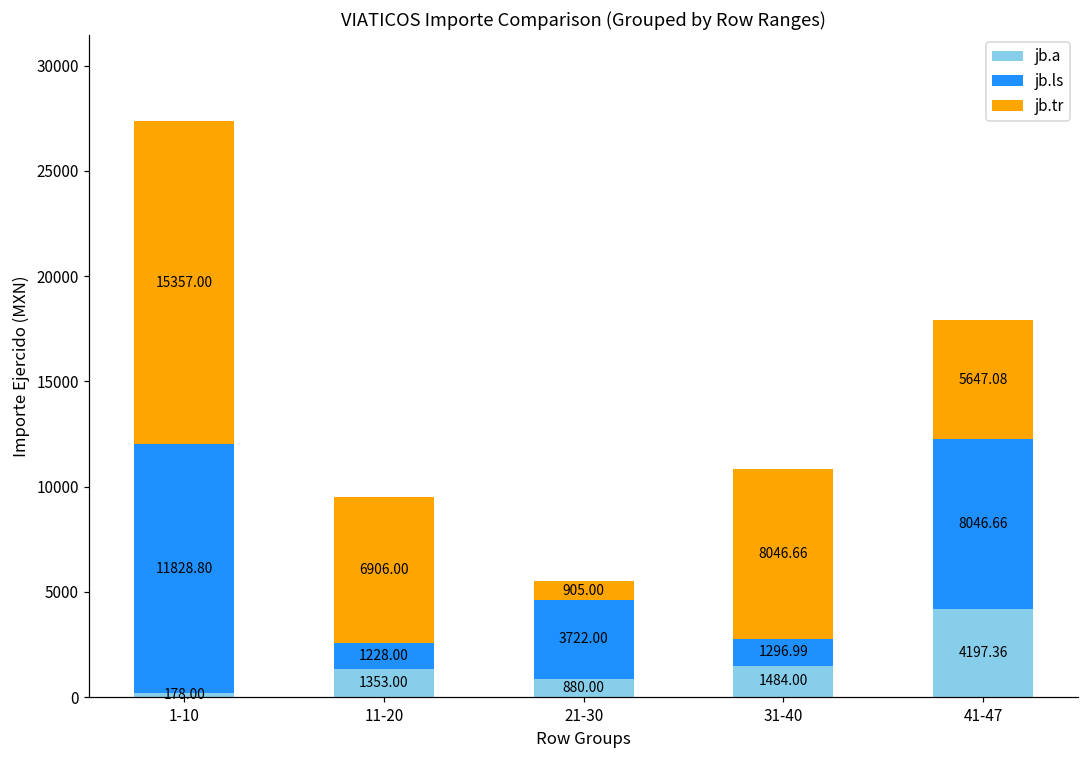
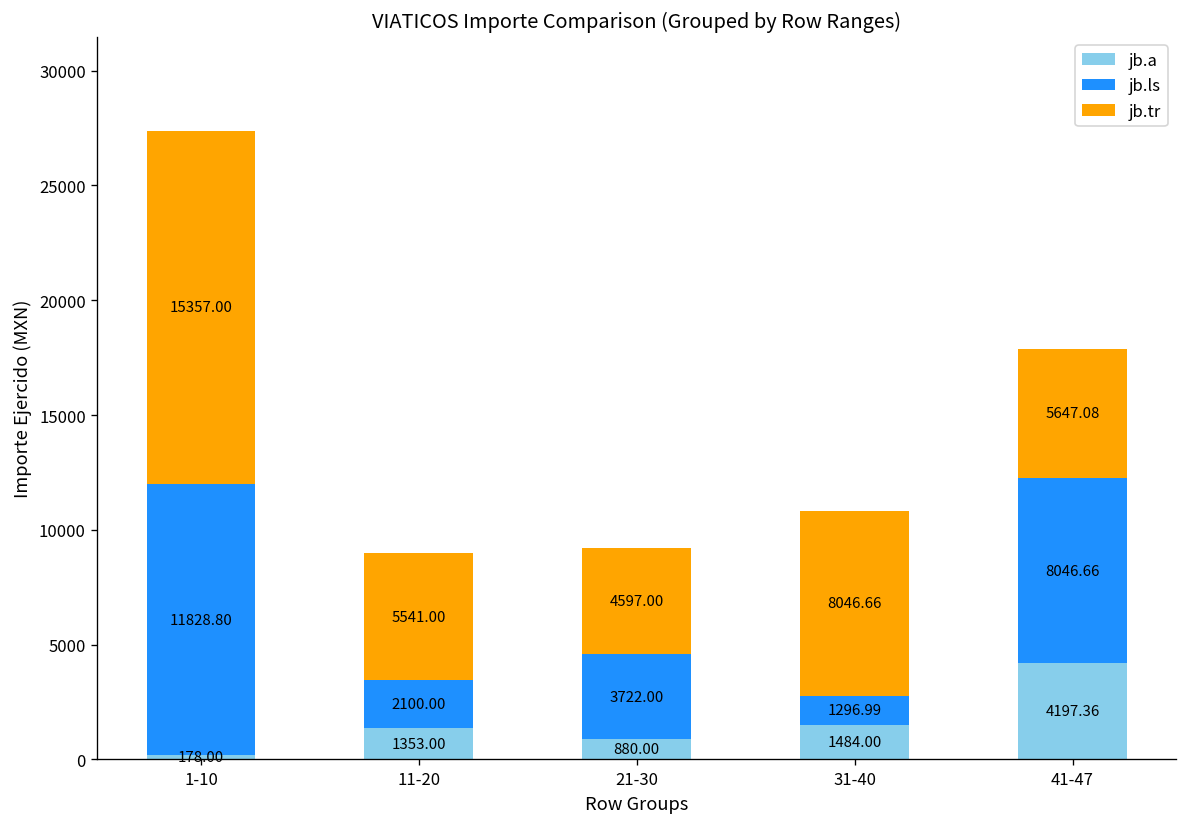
jb.ls, 11-20: 1228.00 -> 2100.00
jb.tr, 11-20: 6906.00 -> 5541.00
jb.tr, 21-30: 905.00 -> 4597.00
